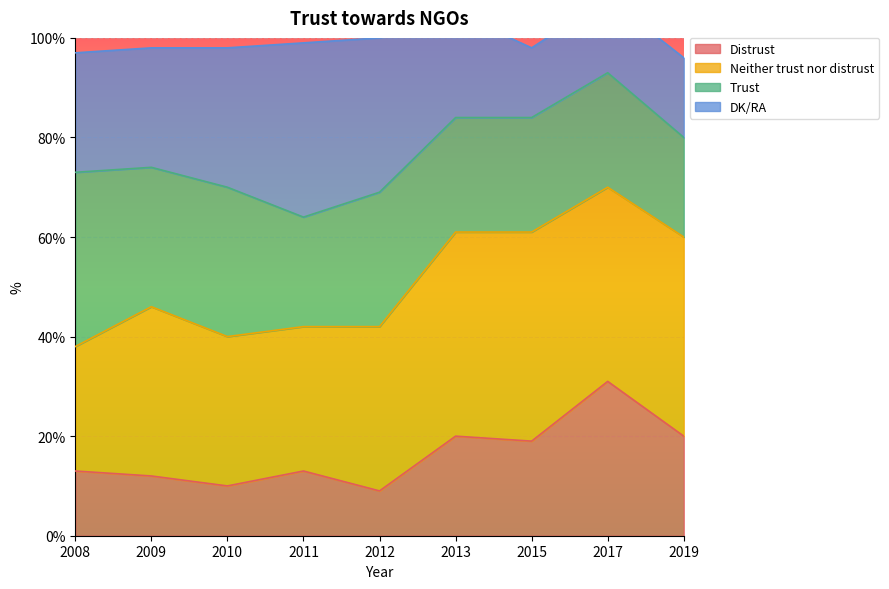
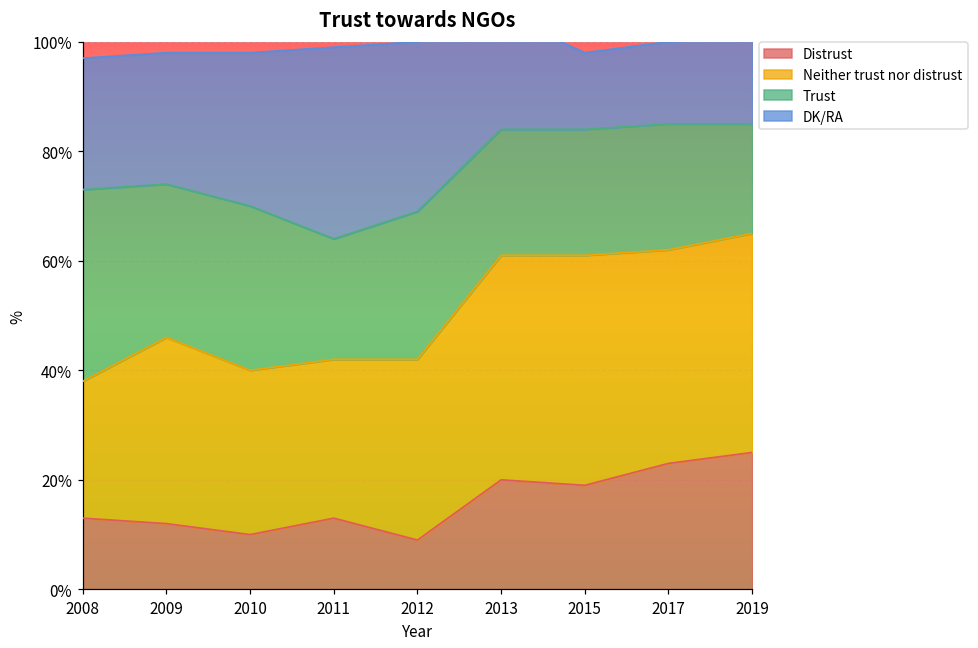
Distrust, 2017: 31% -> 23%
Distrust, 2019: 20% -> 25%
